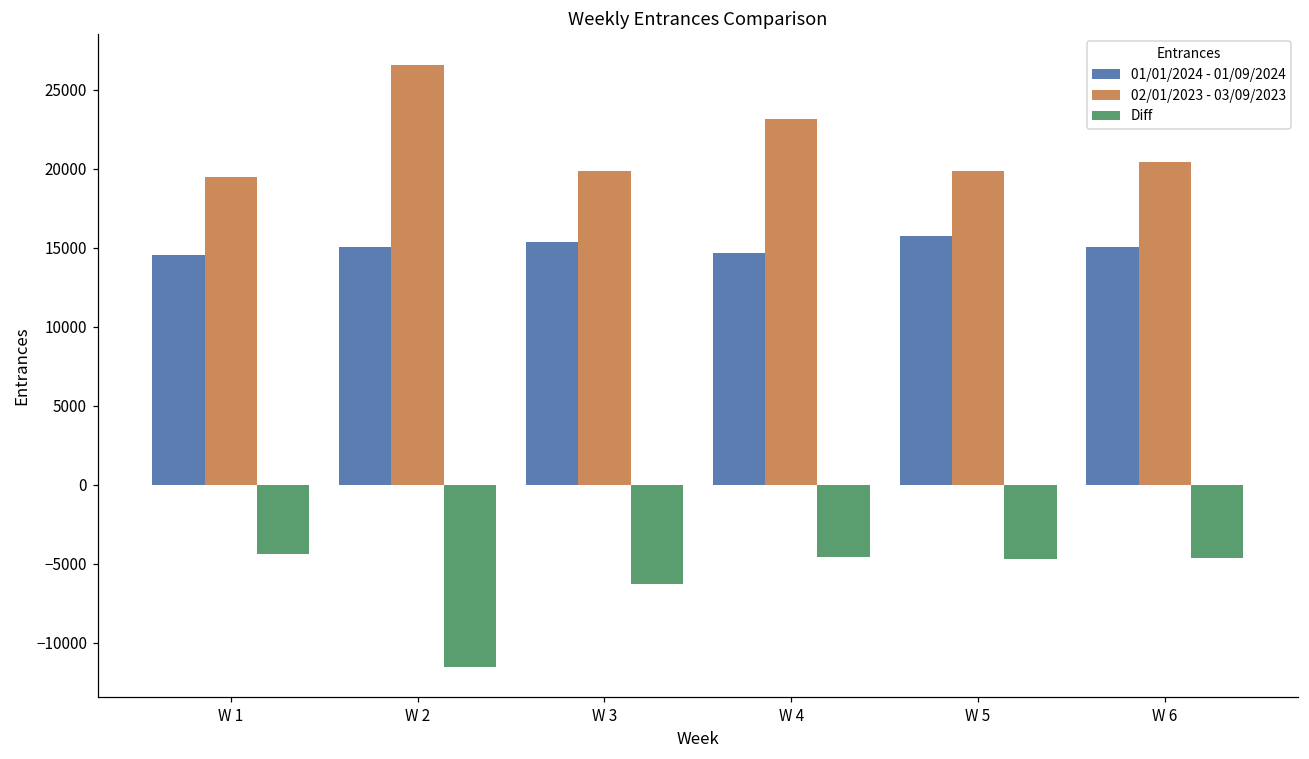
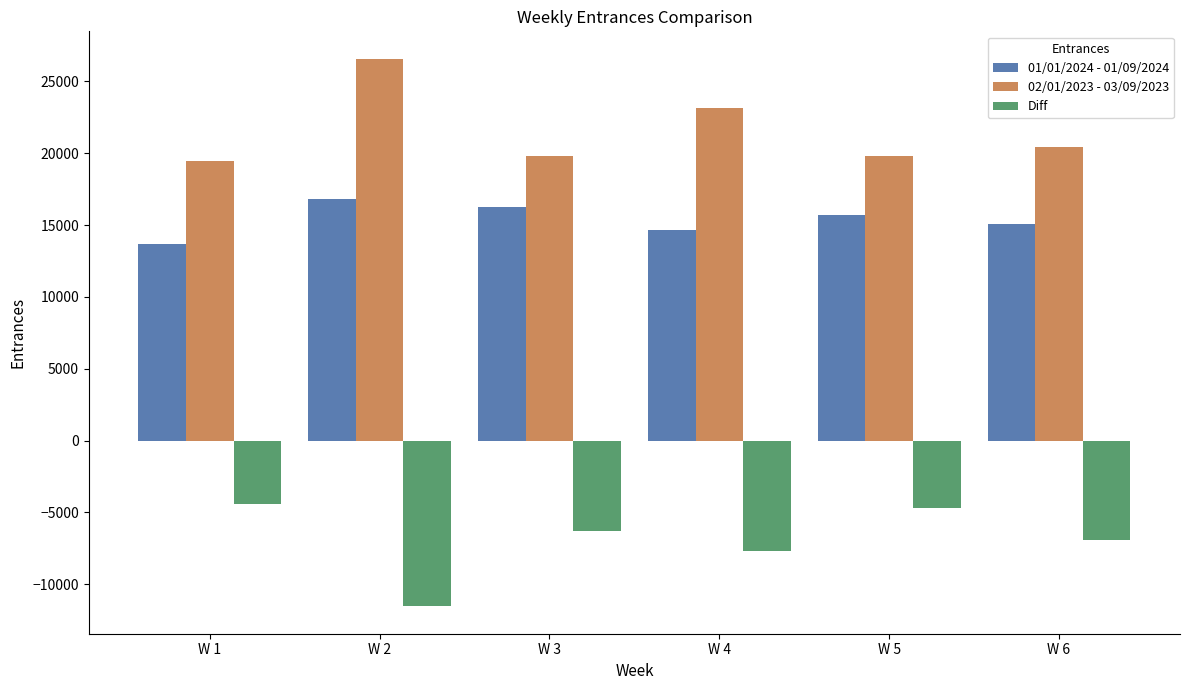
01/01/2024 - 01/09/2024, W 1: 14500 -> 13700
01/01/2024 - 01/09/2024, W 2: 15000 -> 16800
01/01/2024 - 01/09/2024, W 3: 15300 -> 16300
Diff, W 4: -4600 -> -7700
Diff, W 6: -4600 -> -6900
